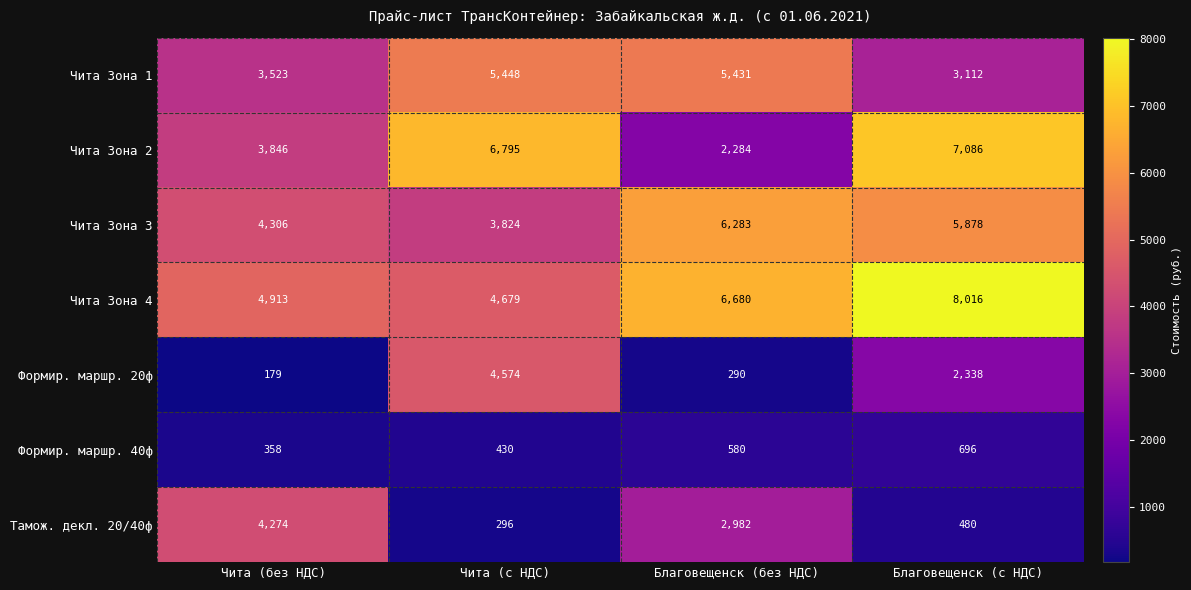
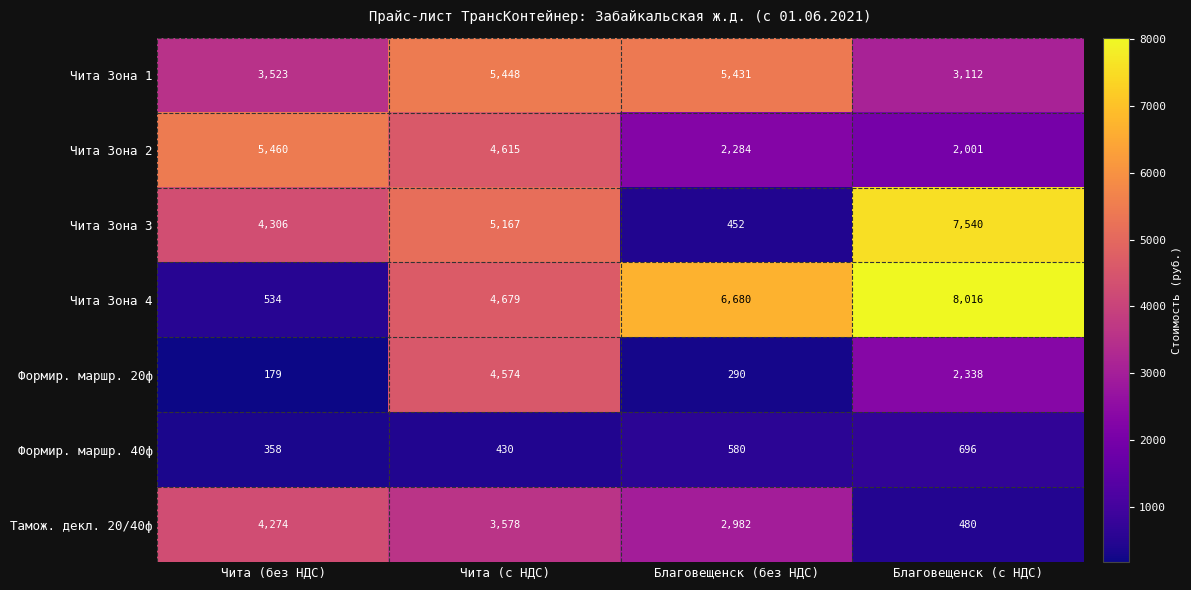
Чита Зона 2, Чита (без НДС): 3,846 -> 5,460
Чита Зона 2, Чита (с НДС): 6,795 -> 4,615
Чита Зона 2, Благовещенск (с НДС): 7,086 -> 2,001
Чита Зона 3, Чита (с НДС): 3,824 -> 5,167
Чита Зона 3, Благовещенск (без НДС): 6,283 -> 452
Чита Зона 3, Благовещенск (с НДС): 5,878 -> 7,540
Чита Зона 4, Чита (без НДС): 4,913 -> 534
Тамож. декл. 20/40ф, Чита (с НДС): 296 -> 3,578
